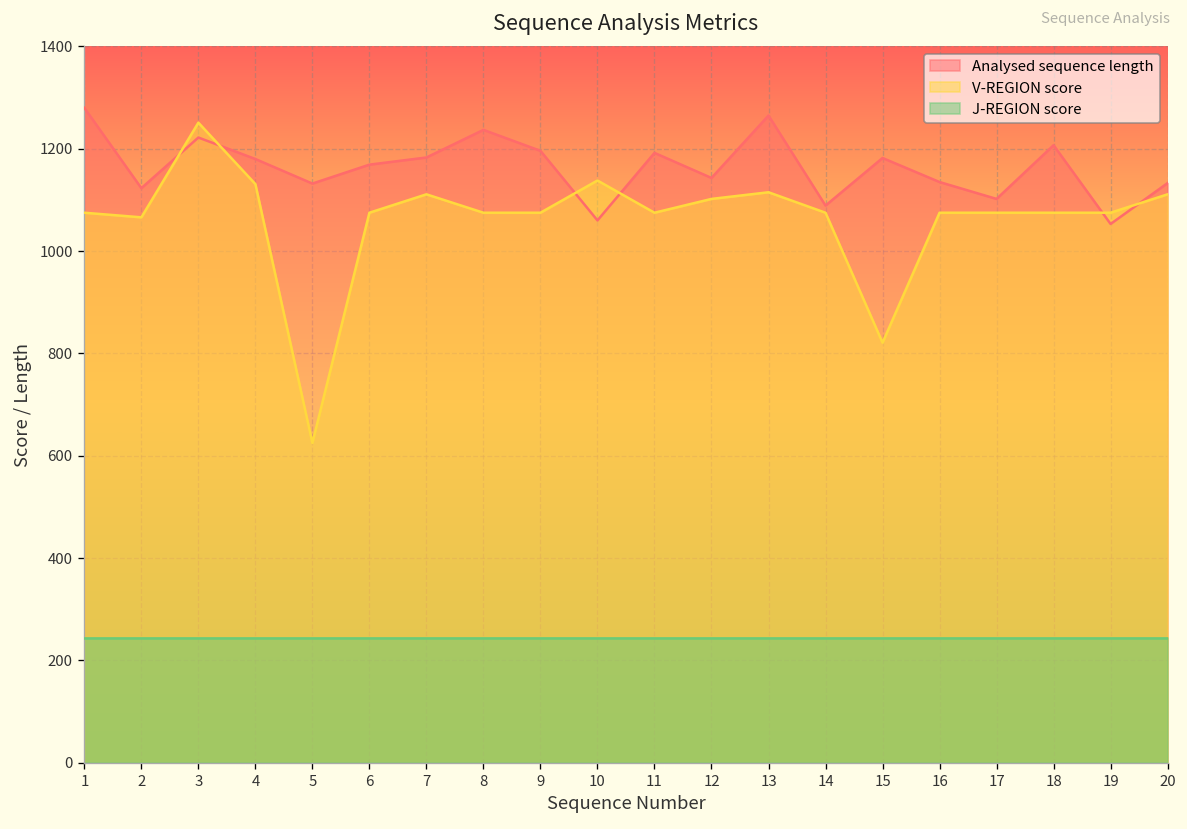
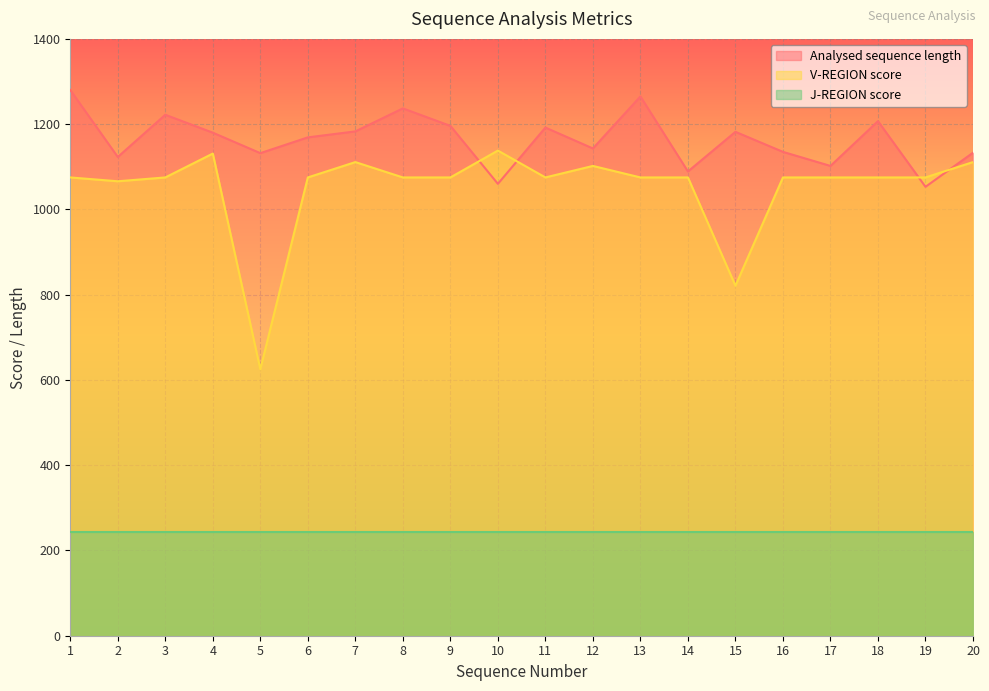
V-REGION score, 3: 1250 -> 1080
V-REGION score, 13: 1120 -> 1080
